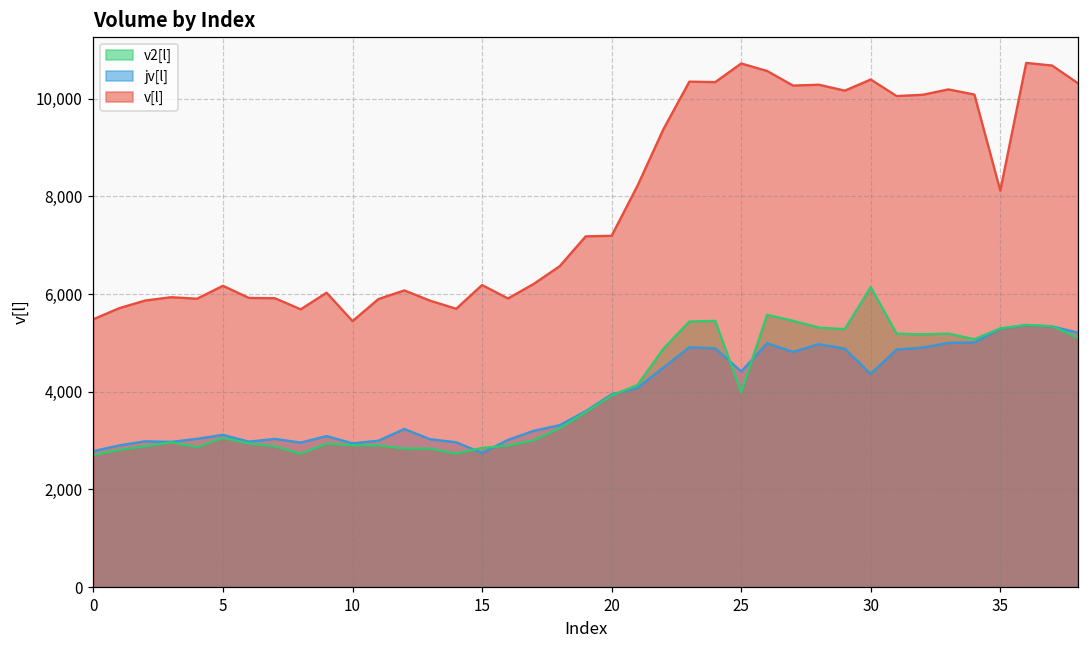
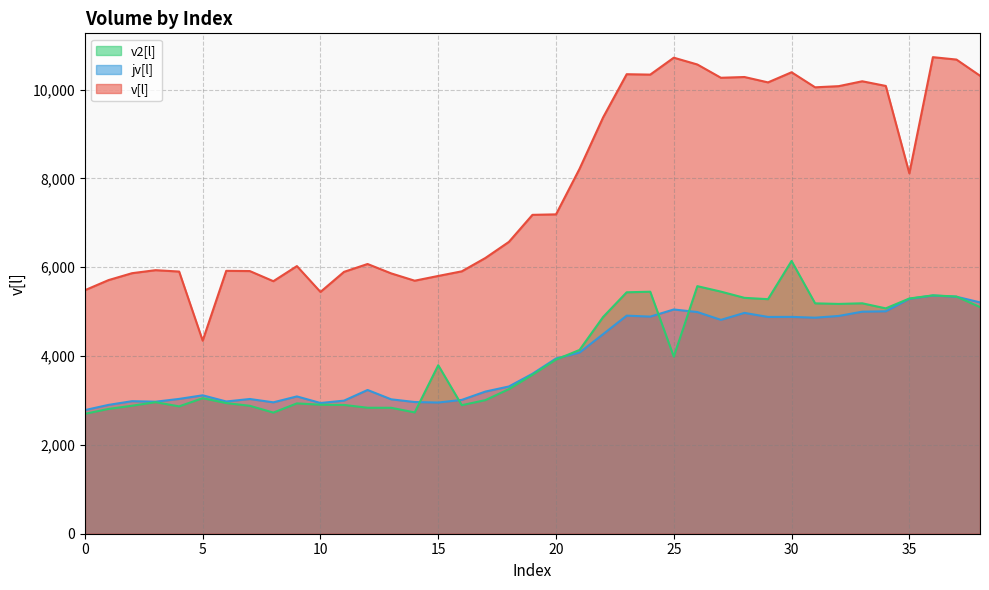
v[l], 5: 6,200 -> 4,300
v2[l], 15: 2,900 -> 3,800
jv[l], 15: 2,700 -> 3,000
v[l], 15: 6,200 -> 5,800
jv[l], 25: 4,400 -> 5,100
jv[l], 30: 4,400 -> 4,900
